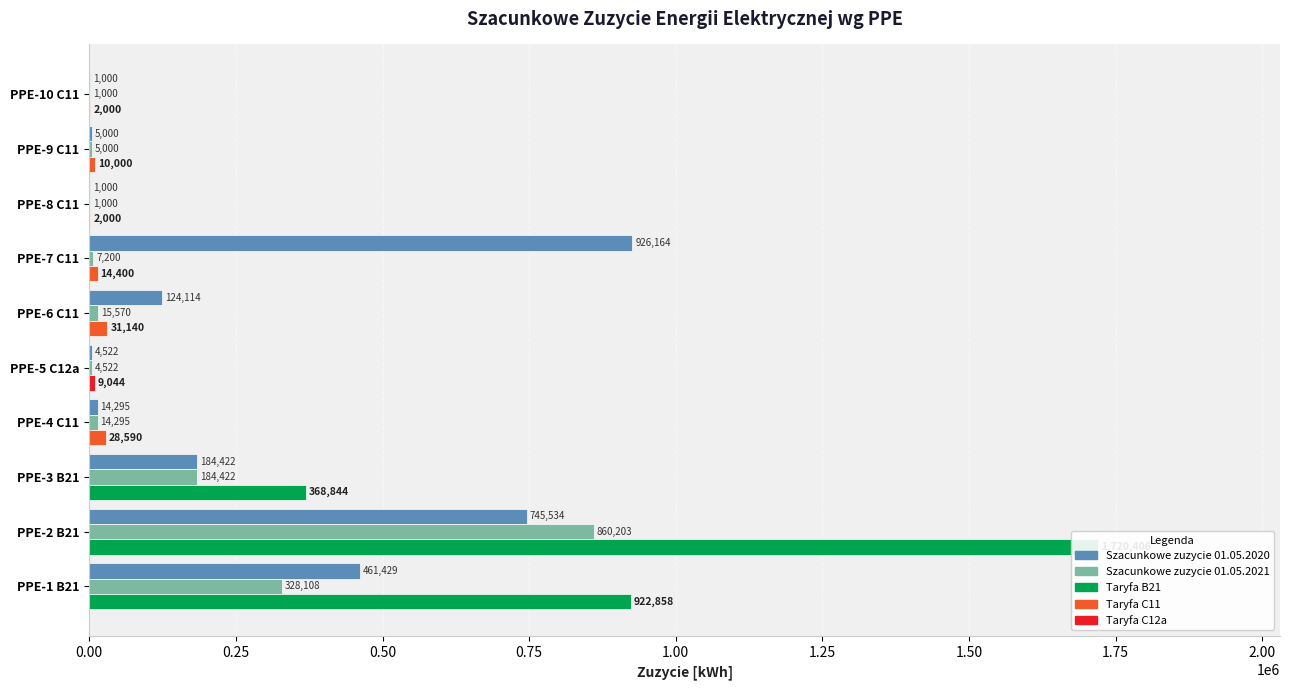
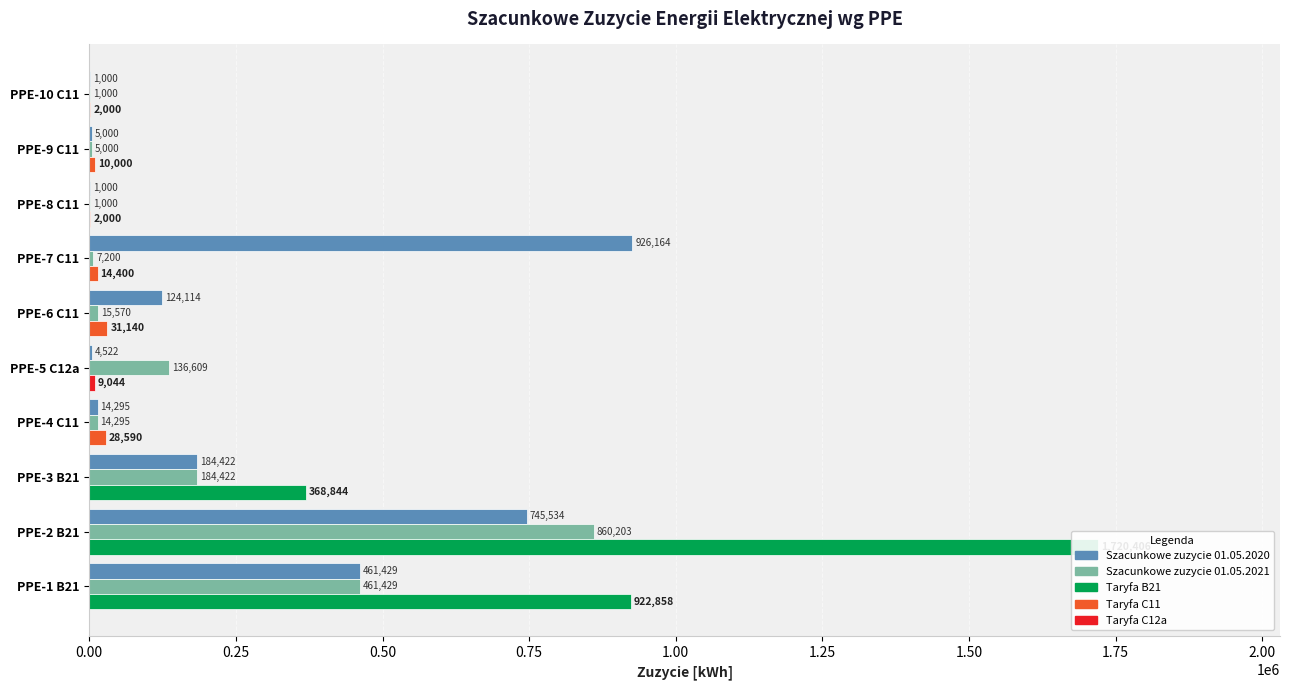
Szacunkowe zuzycie 01.05.2021, PPE-5 C12a: 4,522 -> 136,609
Szacunkowe zuzycie 01.05.2021, PPE-1 B21: 328,108 -> 461,429
